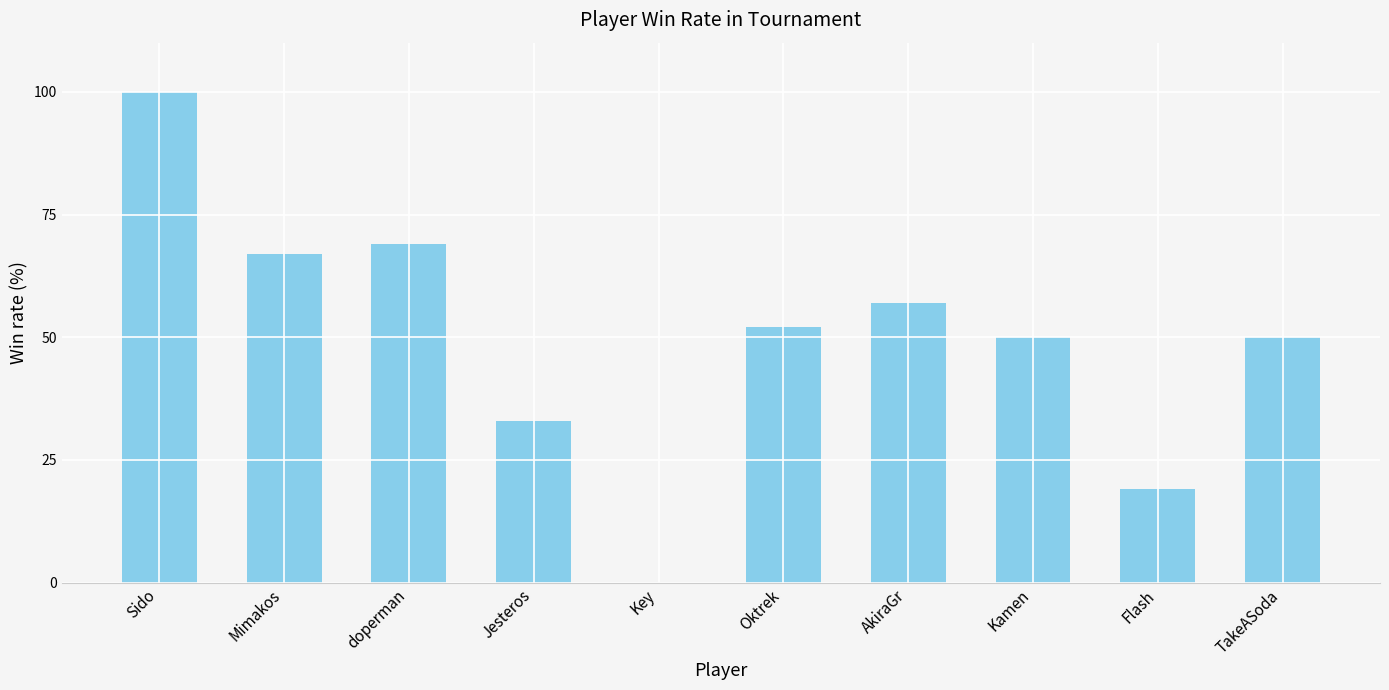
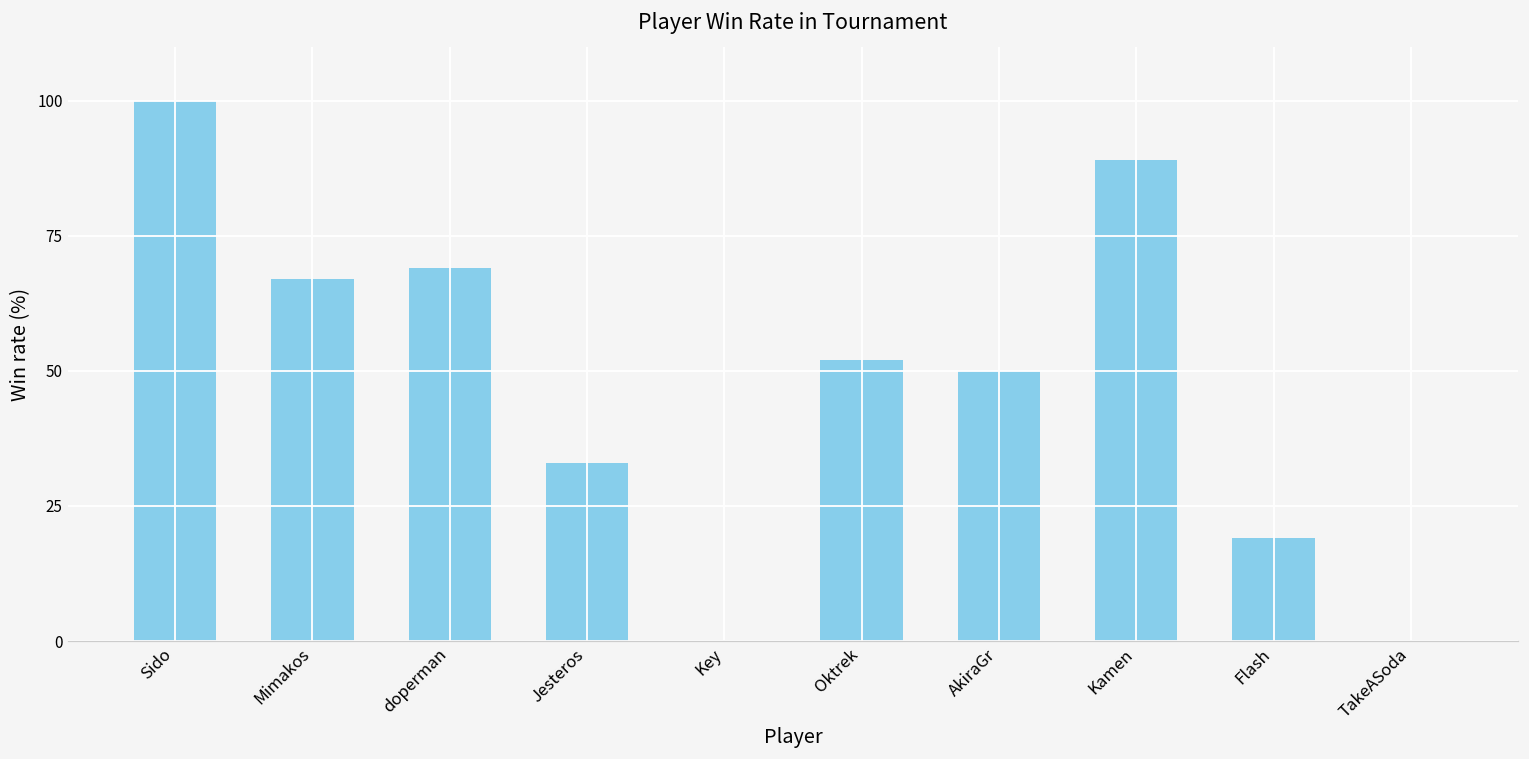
AkiraGr: 57 -> 50
Kamen: 50 -> 89
TakeASoda: 50 -> 0
